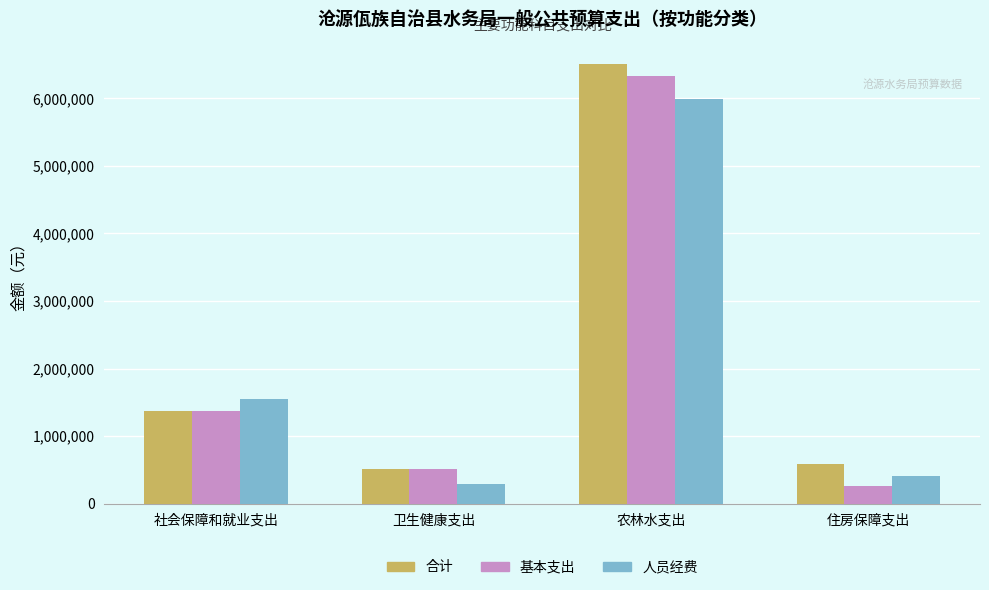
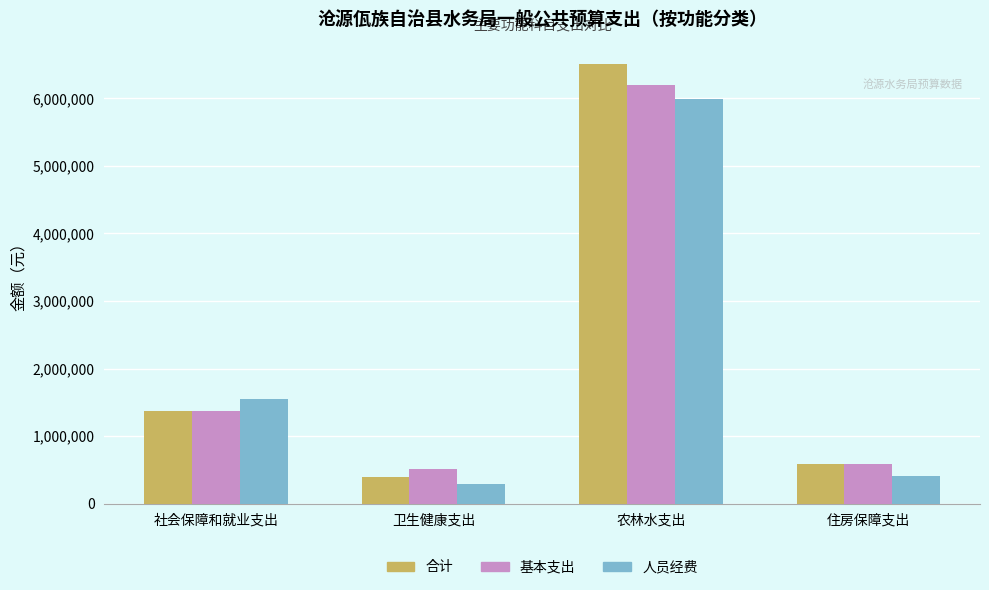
合计, 卫生健康支出: 500,000 -> 400,000
基本支出, 农林水支出: 6,300,000 -> 6,200,000
基本支出, 住房保障支出: 300,000 -> 600,000
